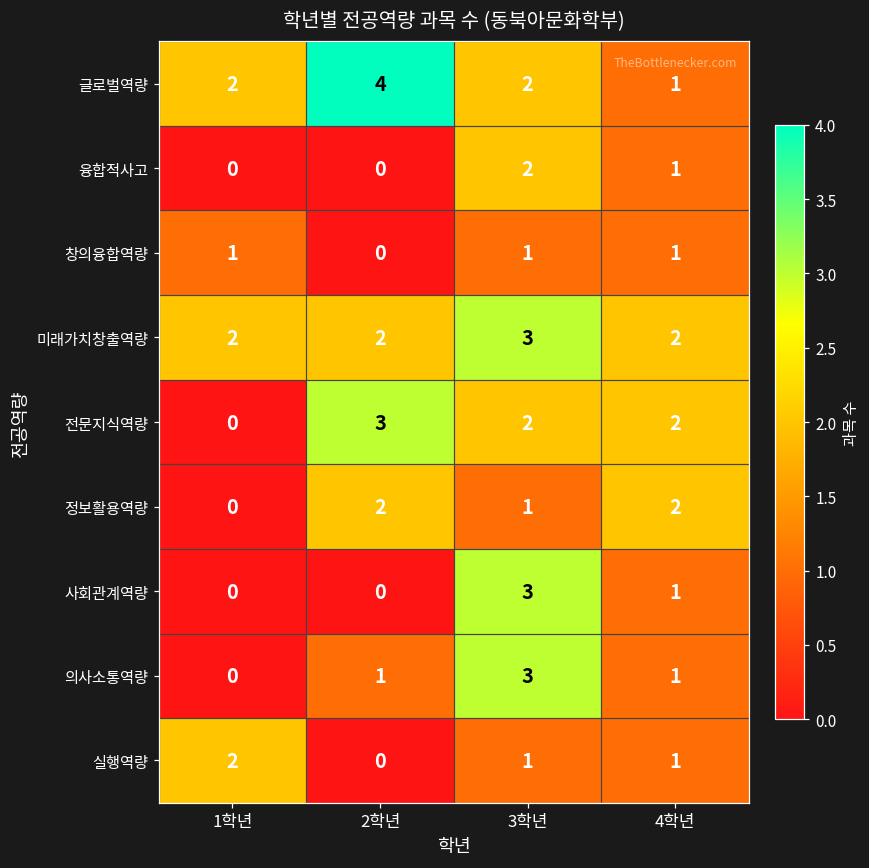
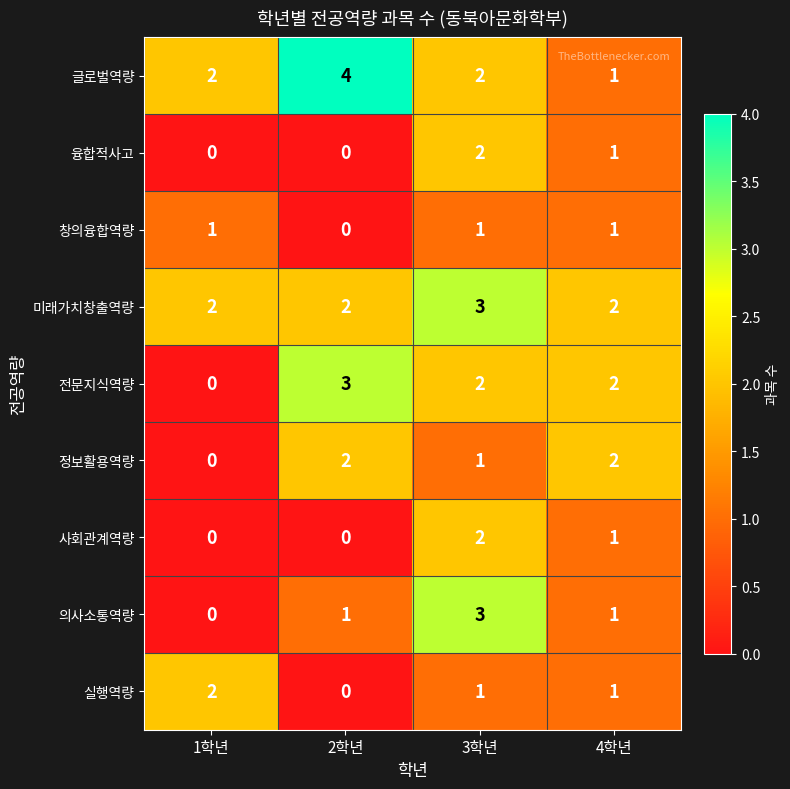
사회관계역량, 3학년: 3 -> 2
